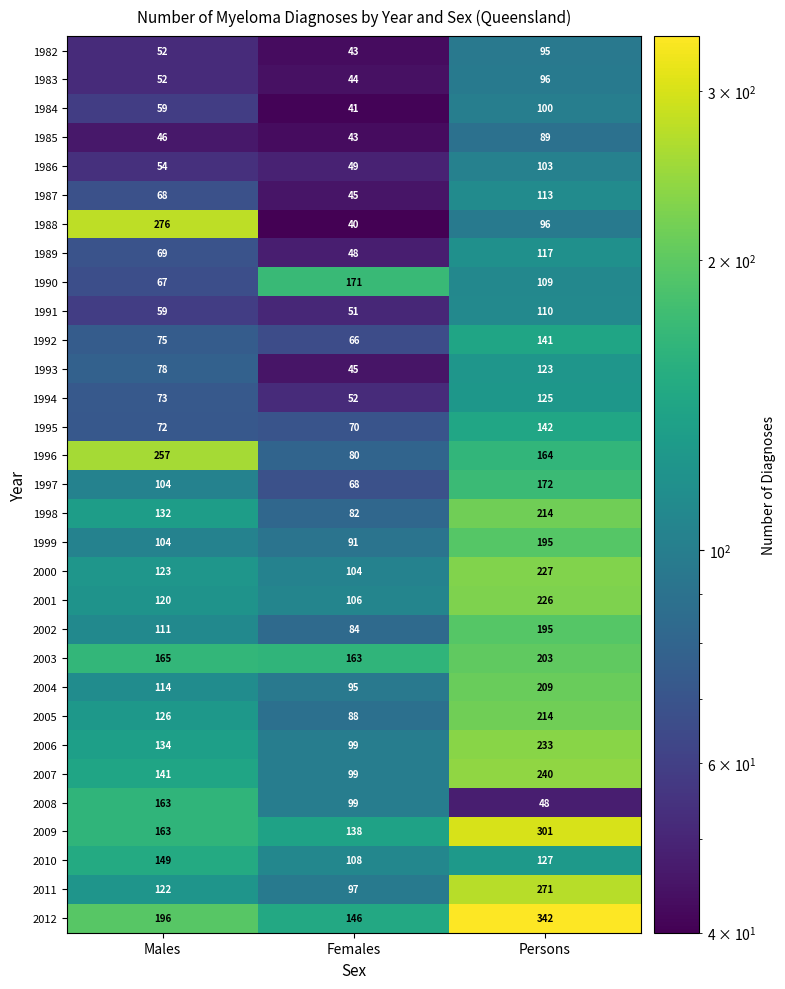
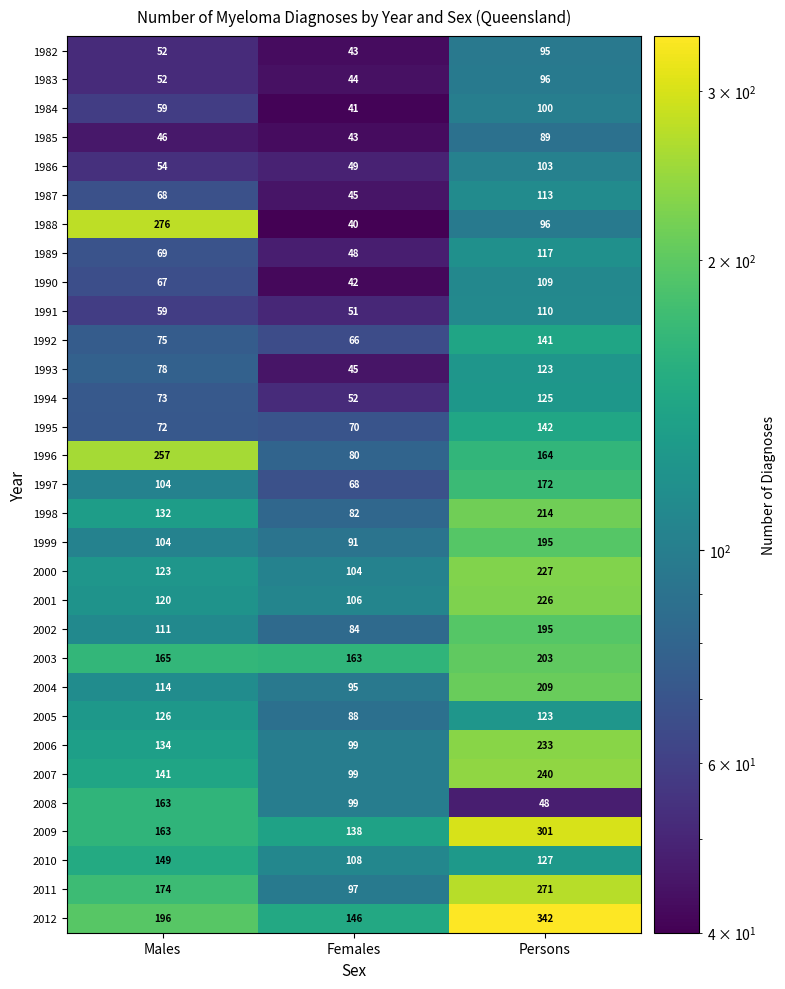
1990, Females: 171 -> 42
2005, Persons: 214 -> 123
2011, Males: 122 -> 174
